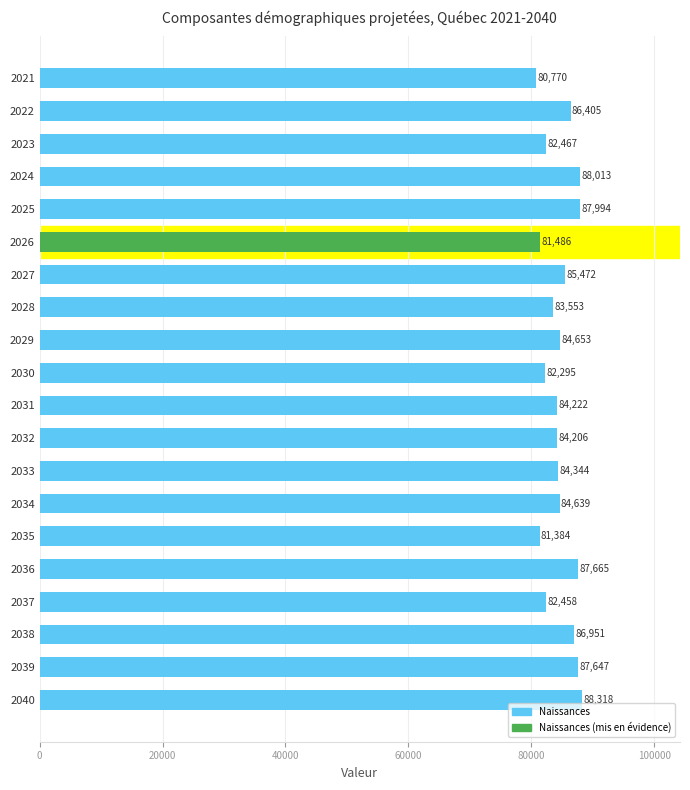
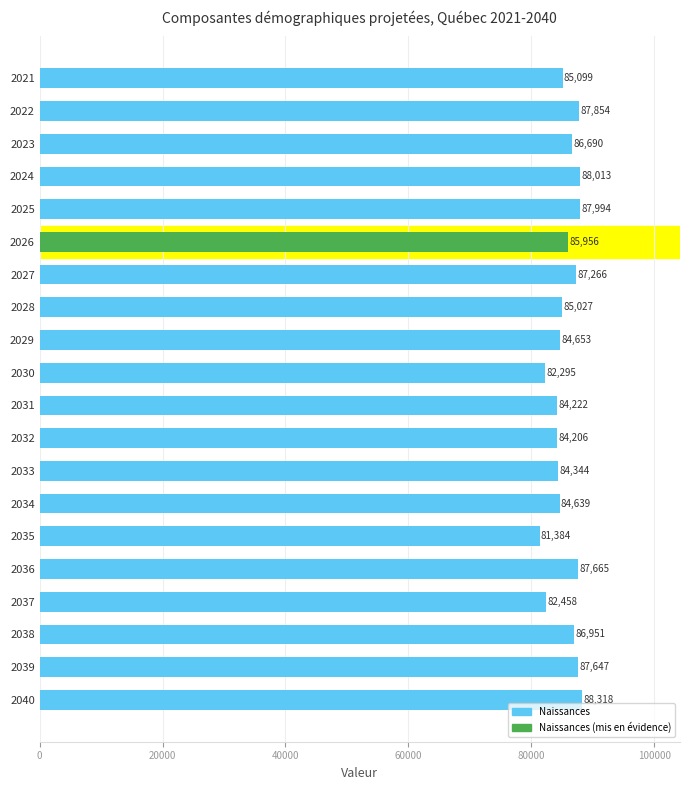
2021: 80,770 -> 85,099
2022: 86,405 -> 87,854
2023: 82,467 -> 86,690
2026: 81,486 -> 85,956
2027: 85,472 -> 87,266
2028: 83,553 -> 85,027
